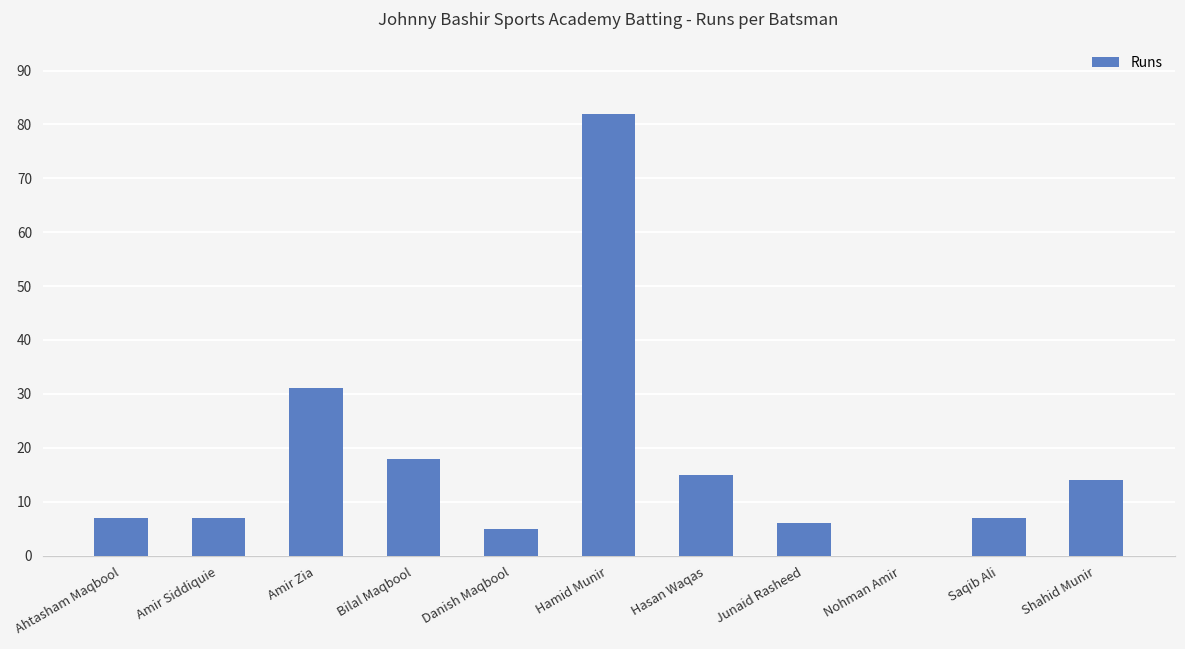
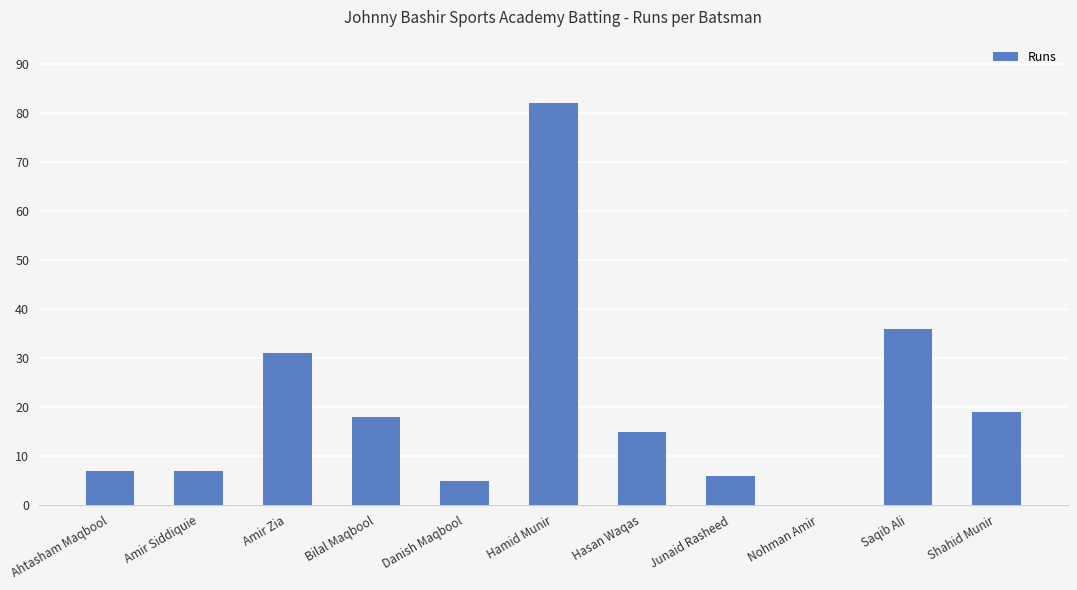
Saqib Ali: 7 -> 36
Shahid Munir: 14 -> 19
